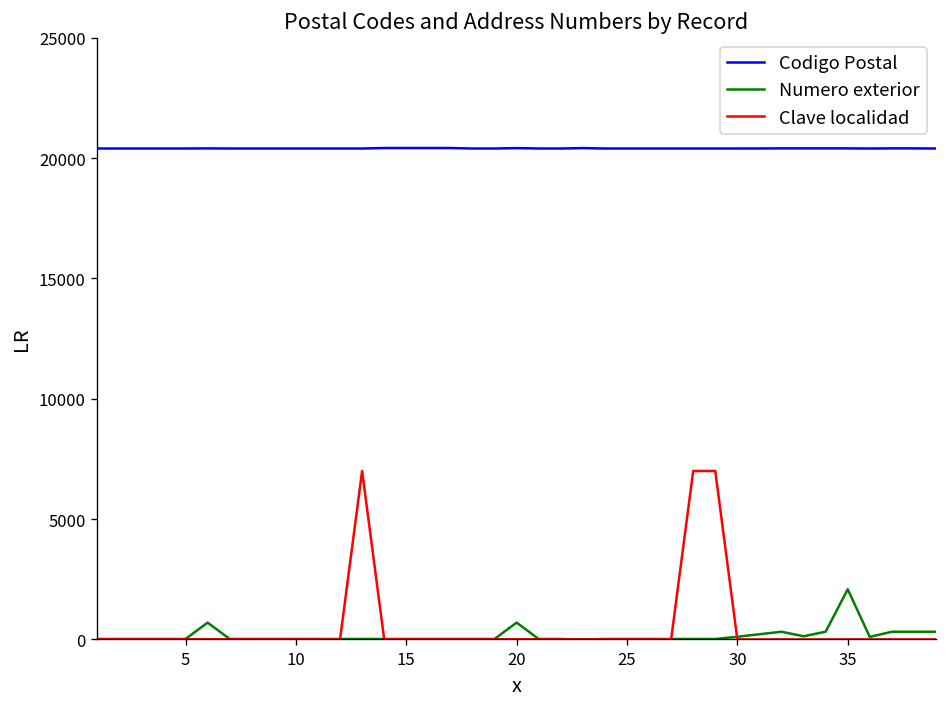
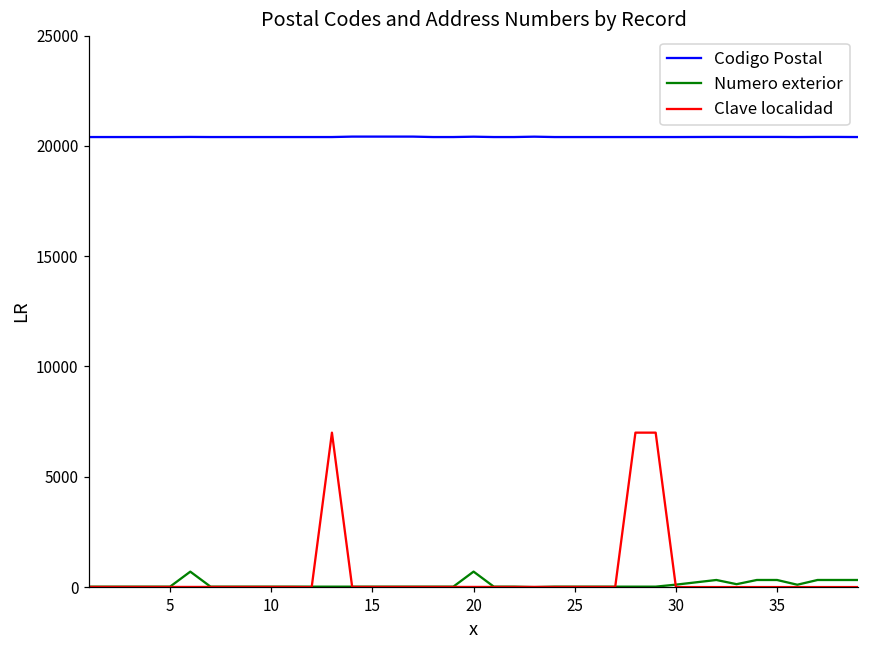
Numero exterior, 35: 2100 -> 300
